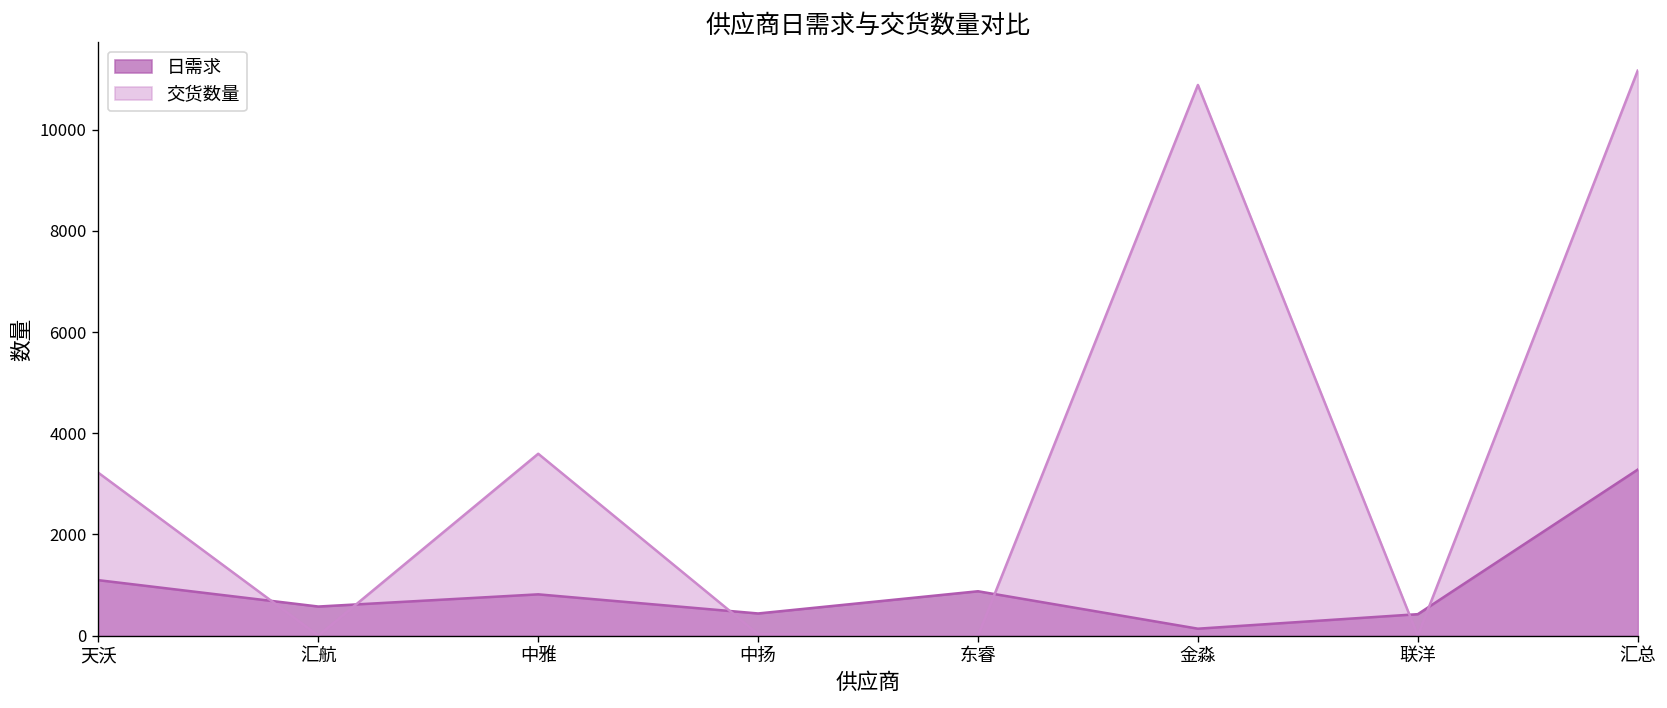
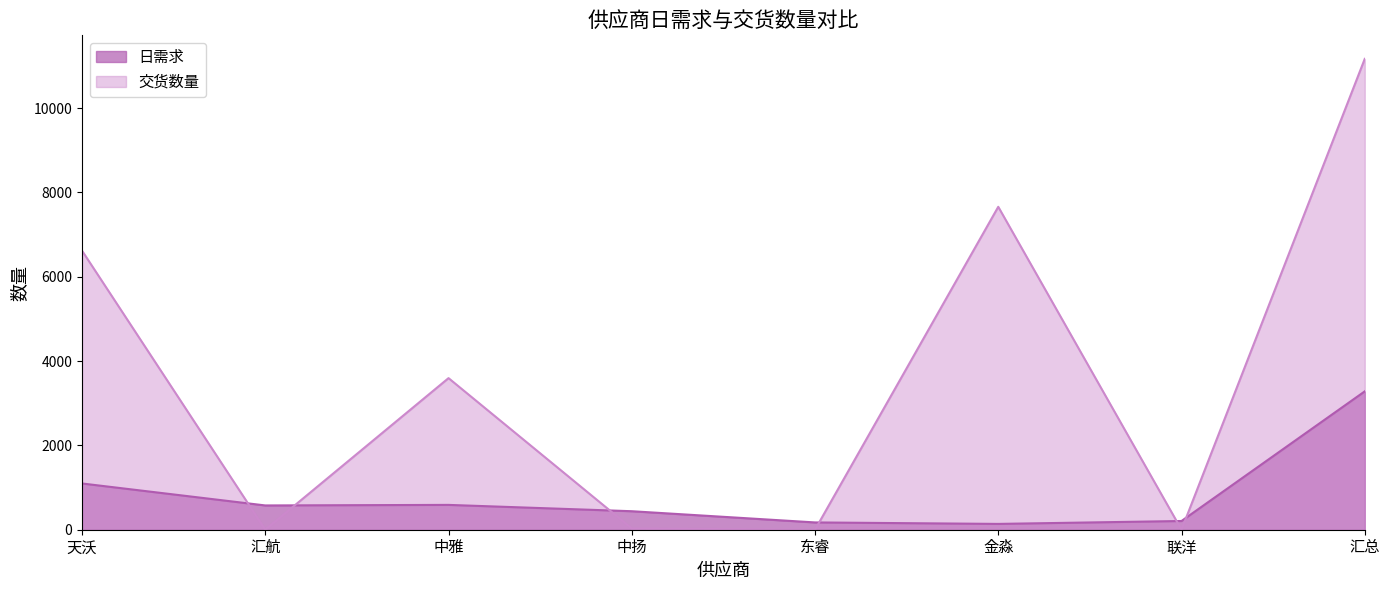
交货数量, 天沃: 3200 -> 6600
日需求, 中雅: 800 -> 600
日需求, 东睿: 900 -> 200
交货数量, 金淼: 10900 -> 7700
日需求, 联洋: 400 -> 200
